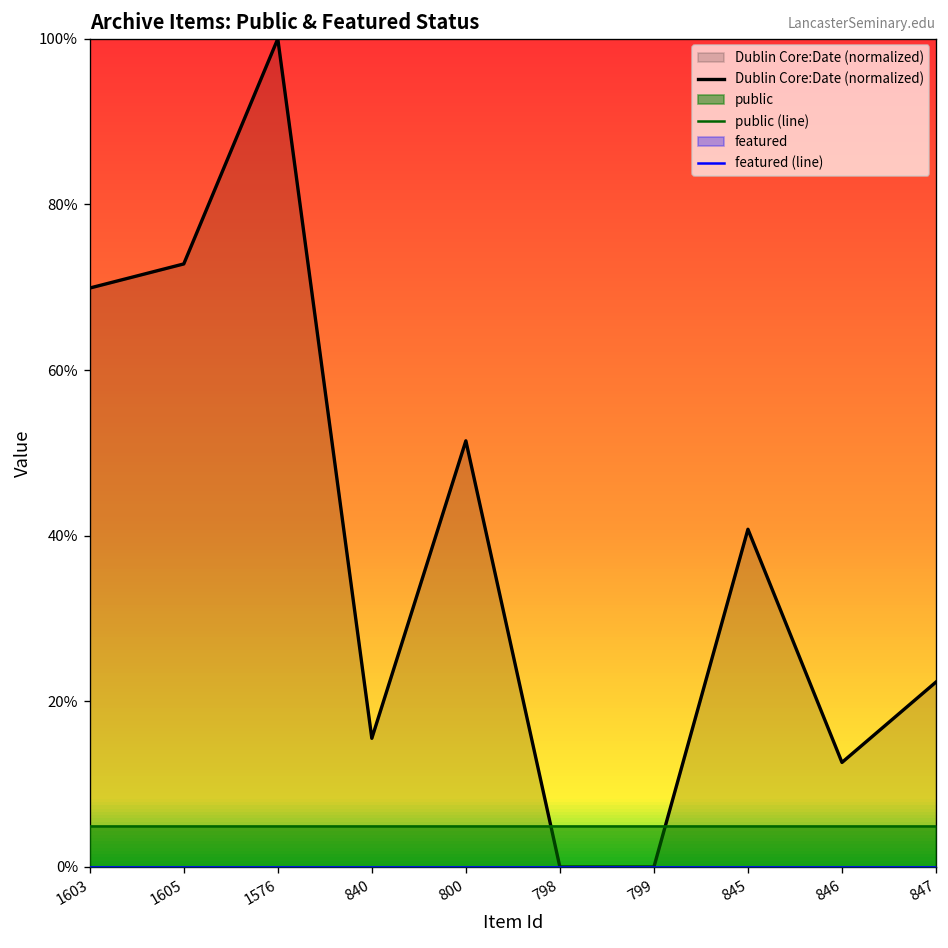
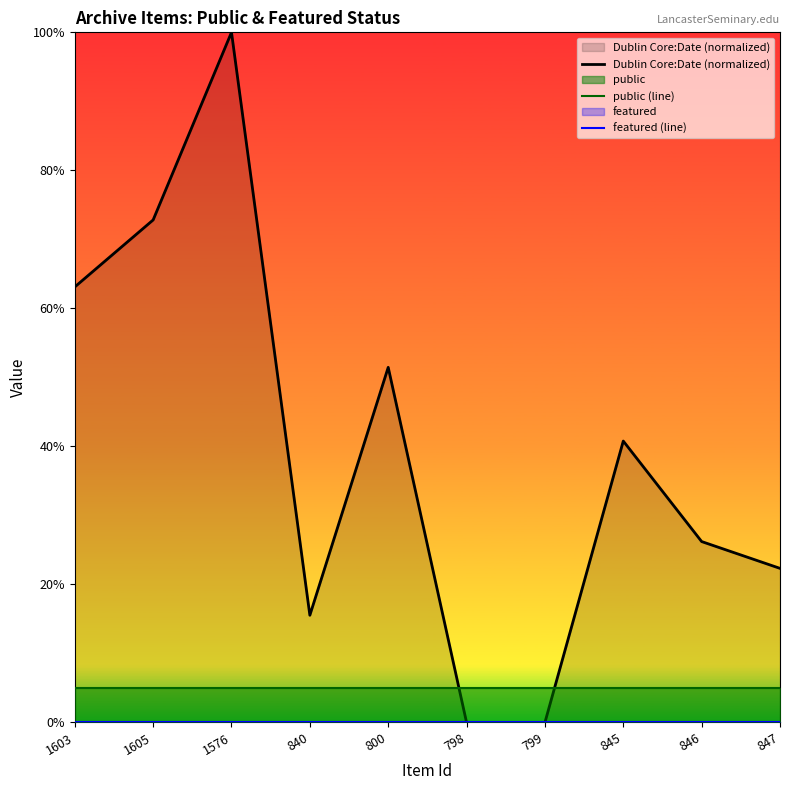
Dublin Core:Date (normalized), 1603: 70% -> 63%
Dublin Core:Date (normalized), 846: 13% -> 26%
